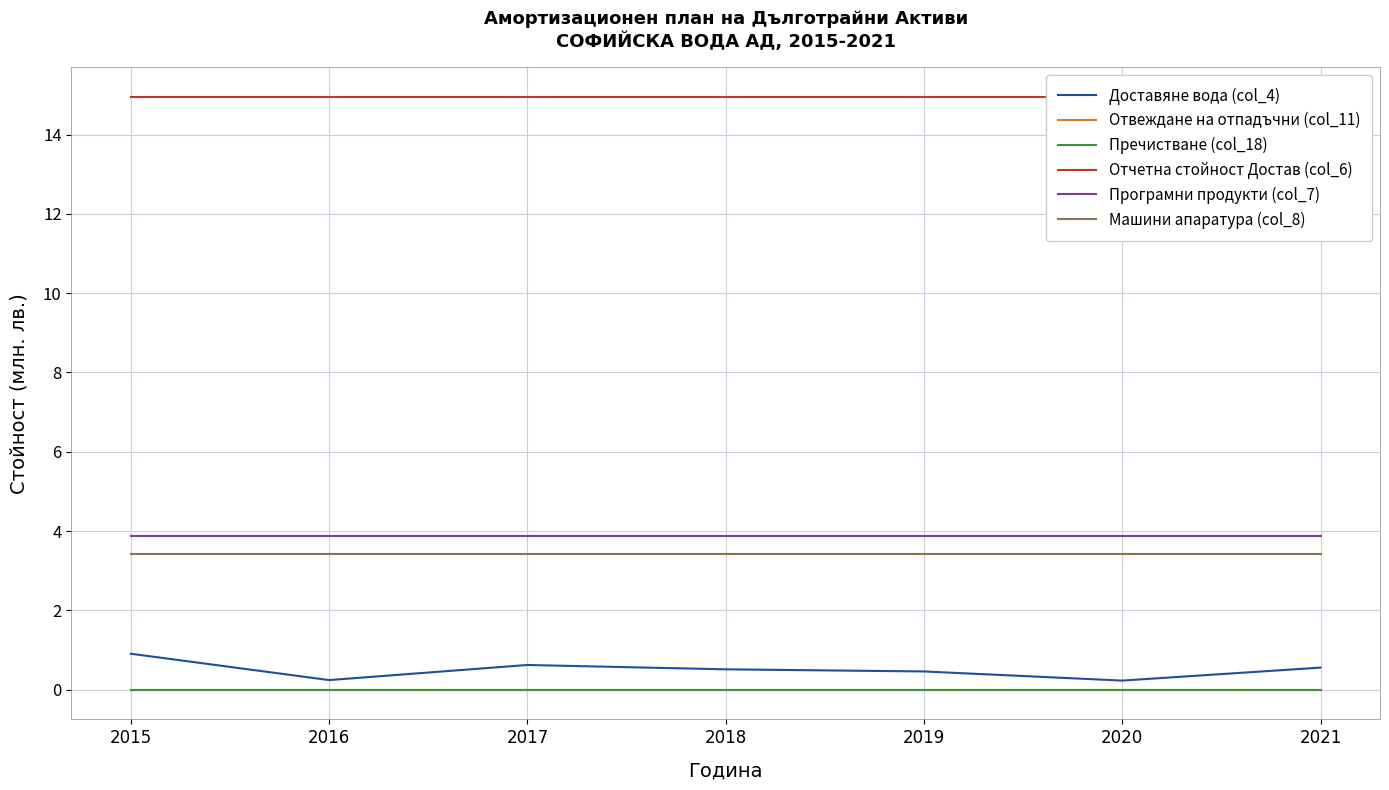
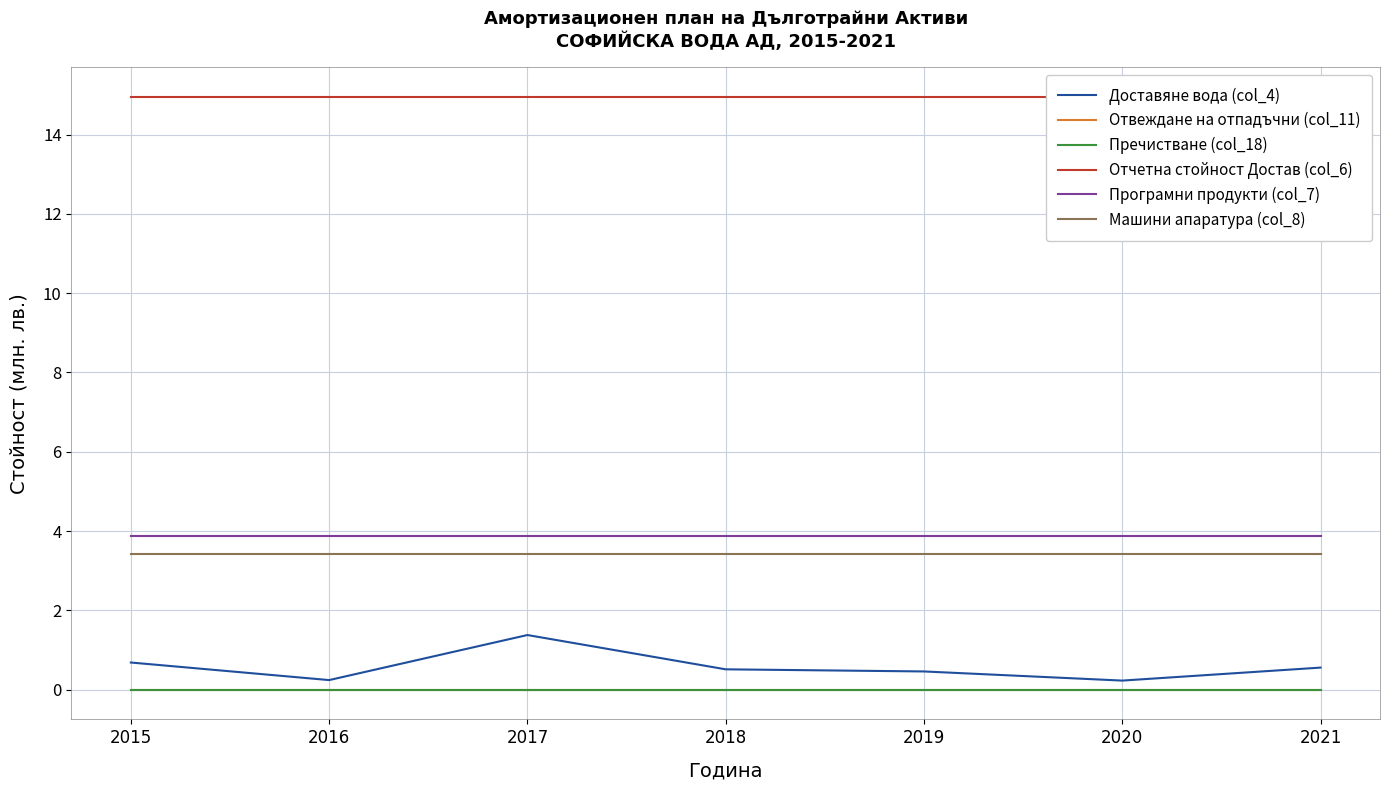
Доставяне вода (col_4), 2015: 0.9 -> 0.7
Доставяне вода (col_4), 2017: 0.6 -> 1.4
